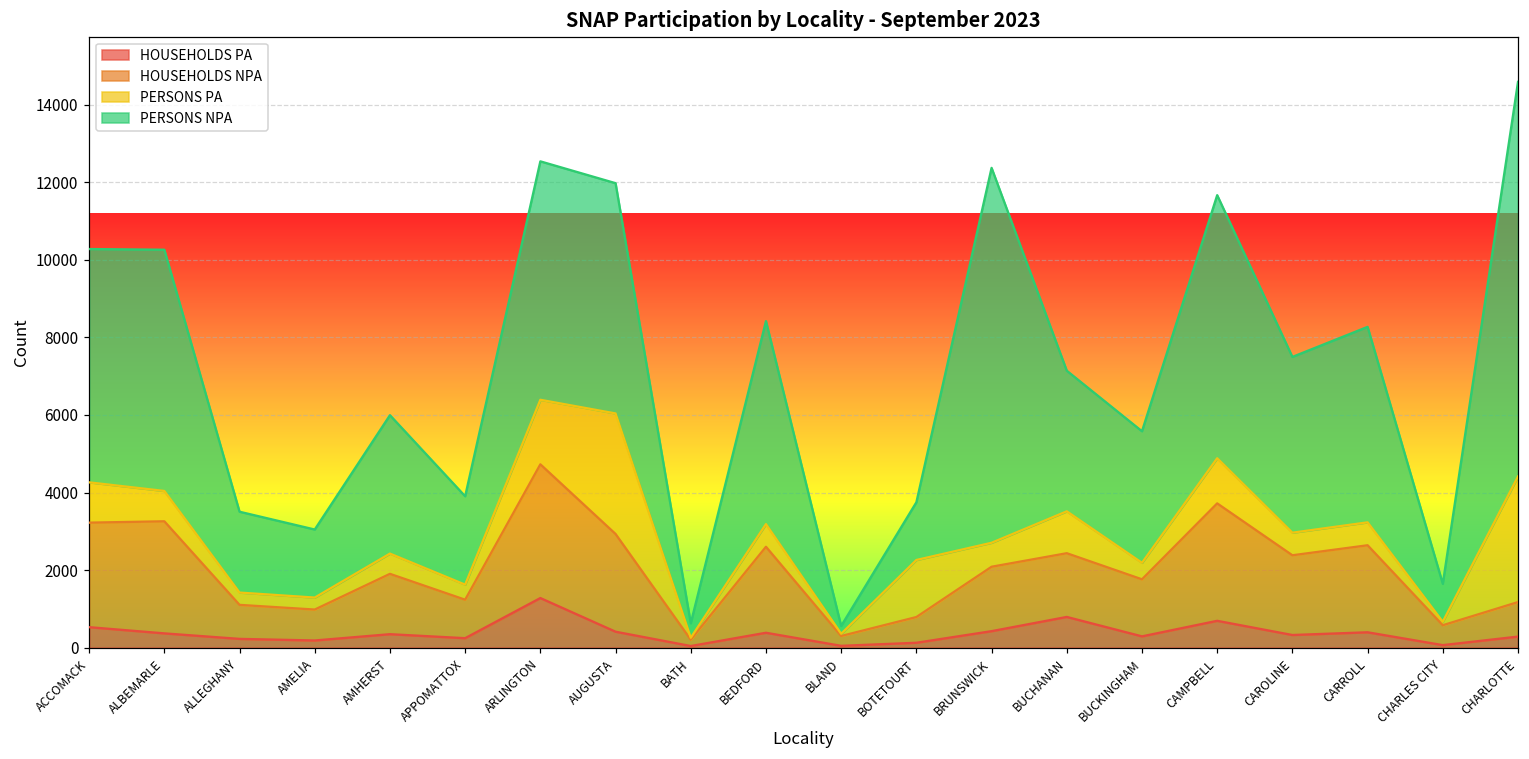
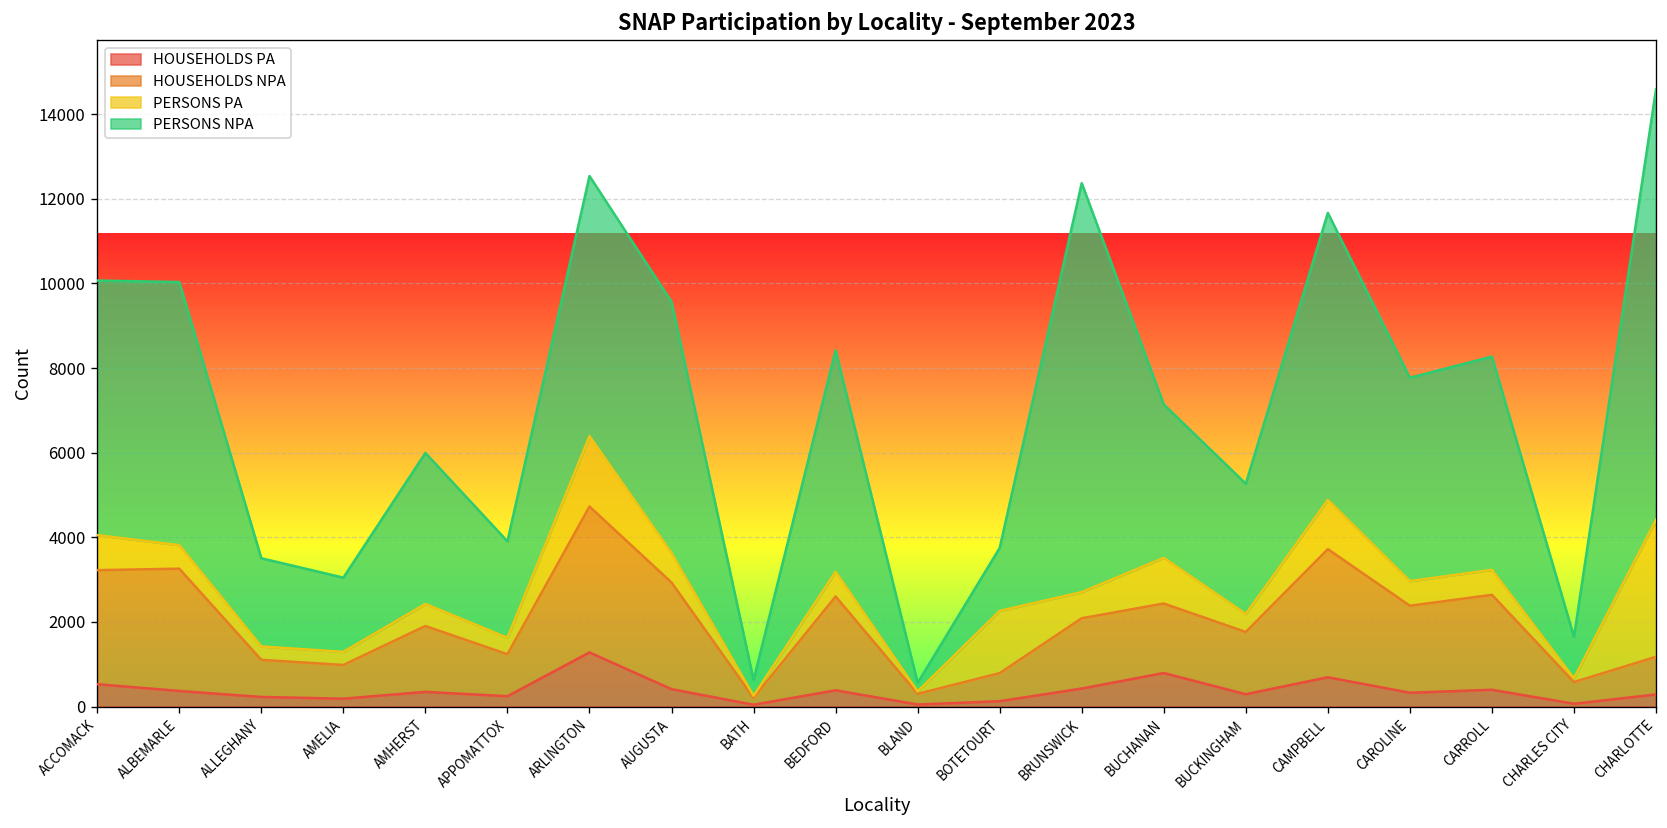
PERSONS PA, ACCOMACK: 1000 -> 800
PERSONS PA, ALBEMARLE: 800 -> 600
PERSONS PA, AUGUSTA: 3100 -> 700
PERSONS NPA, BUCKINGHAM: 3400 -> 3100
PERSONS NPA, CAROLINE: 4500 -> 4800
